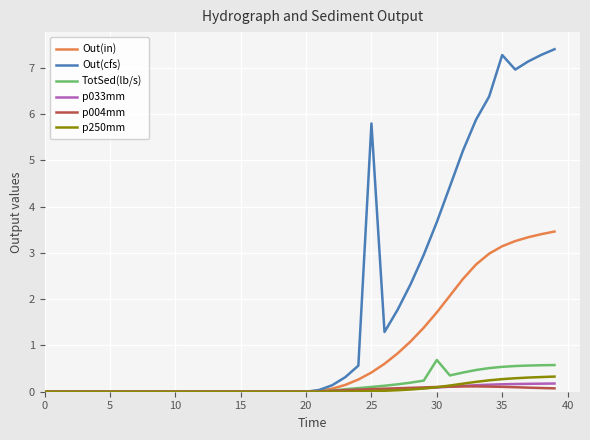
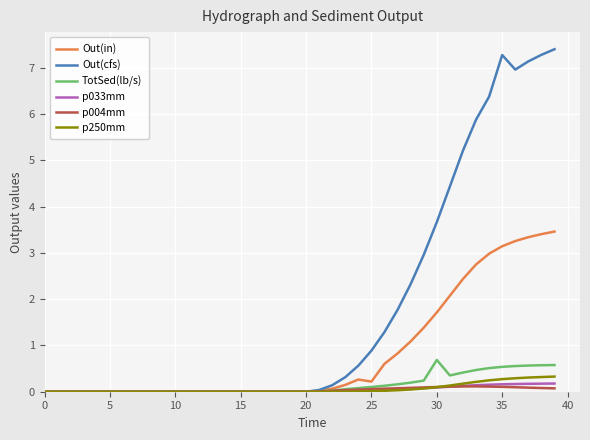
Out(in), 25: 0.4 -> 0.2
Out(cfs), 25: 5.8 -> 0.9
